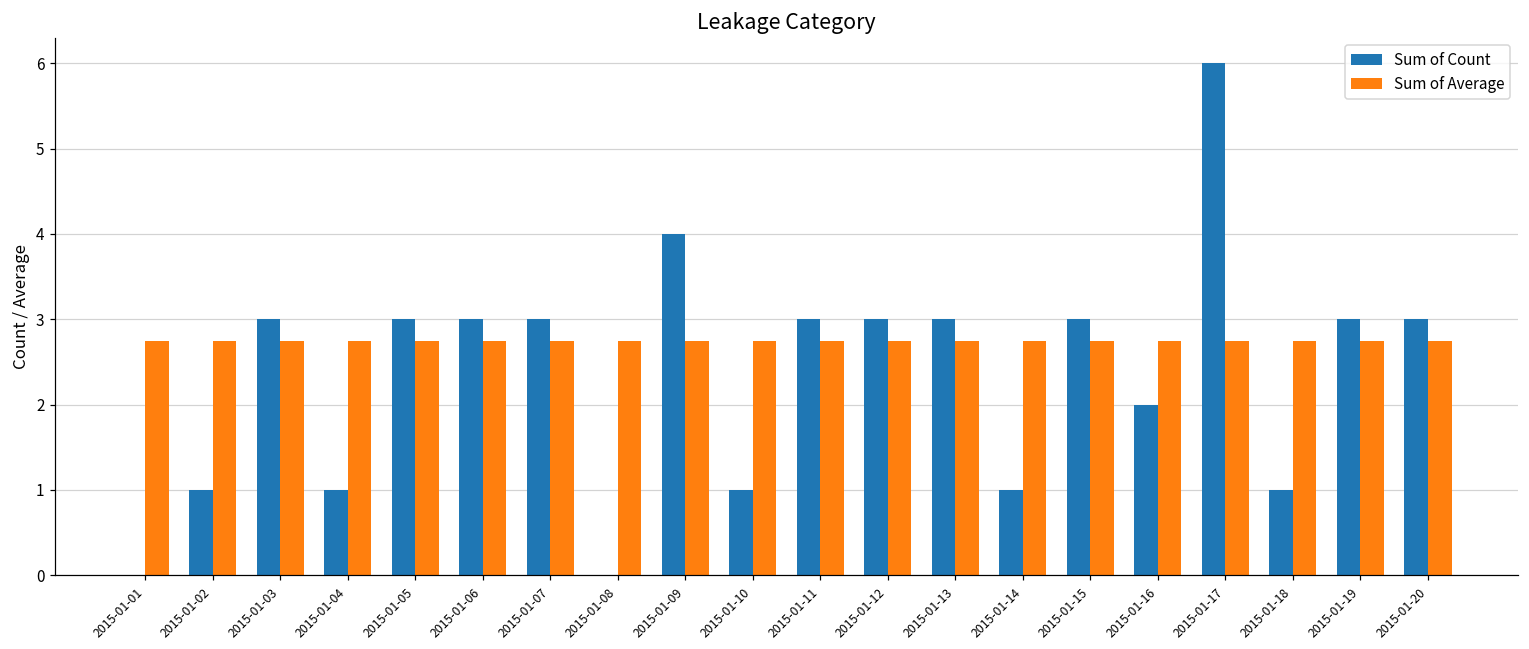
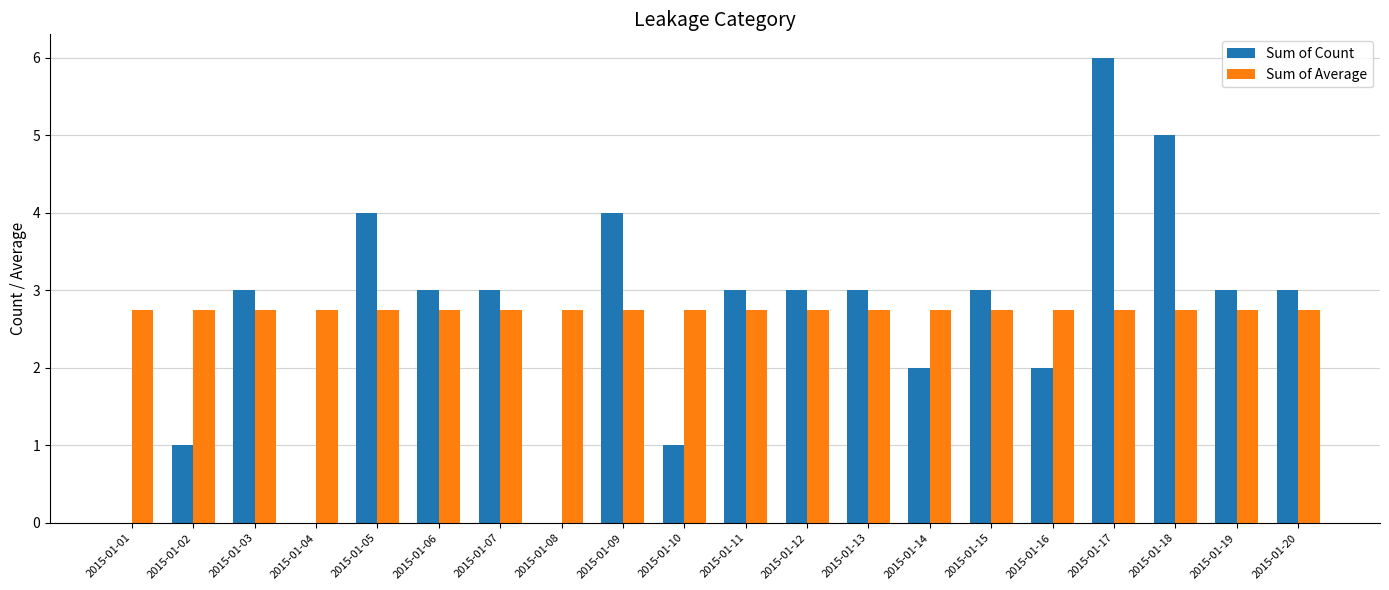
Sum of Count, 2015-01-04: 1 -> 0
Sum of Count, 2015-01-05: 3 -> 4
Sum of Count, 2015-01-14: 1 -> 2
Sum of Count, 2015-01-18: 1 -> 5
